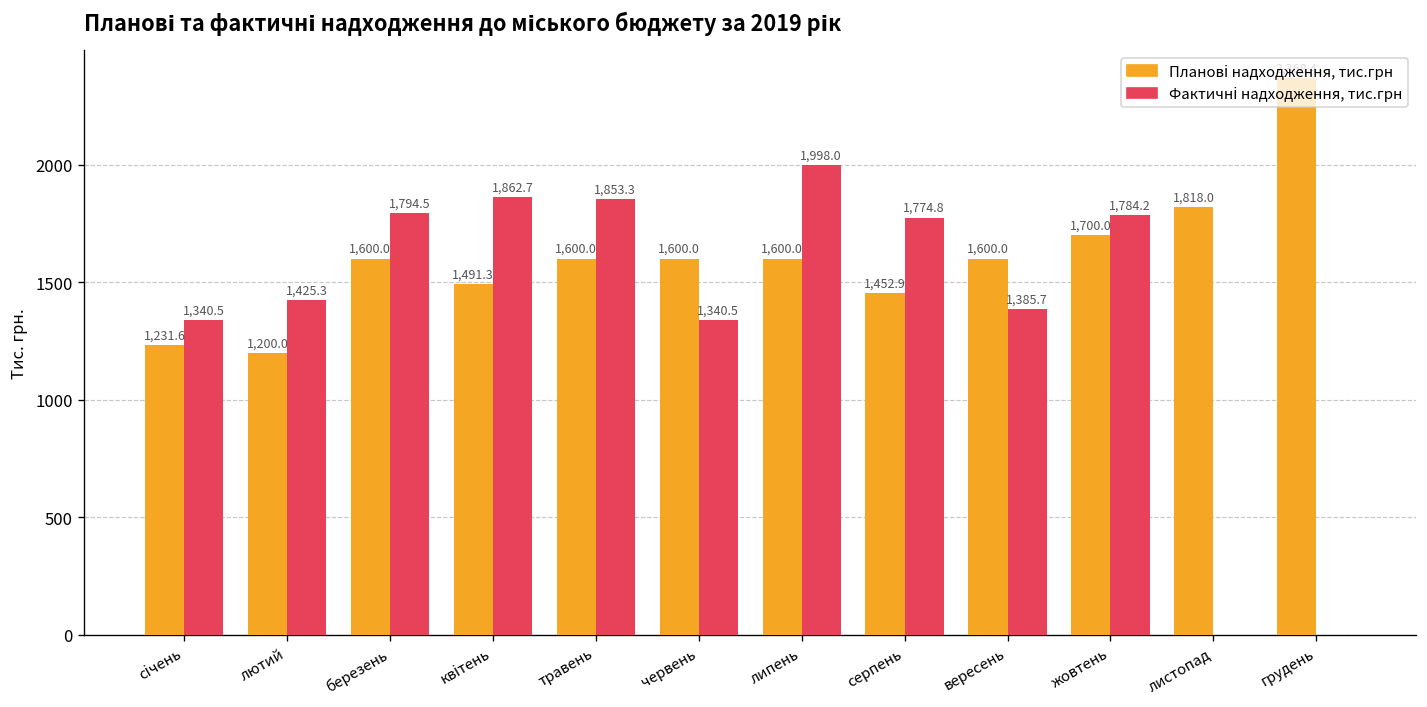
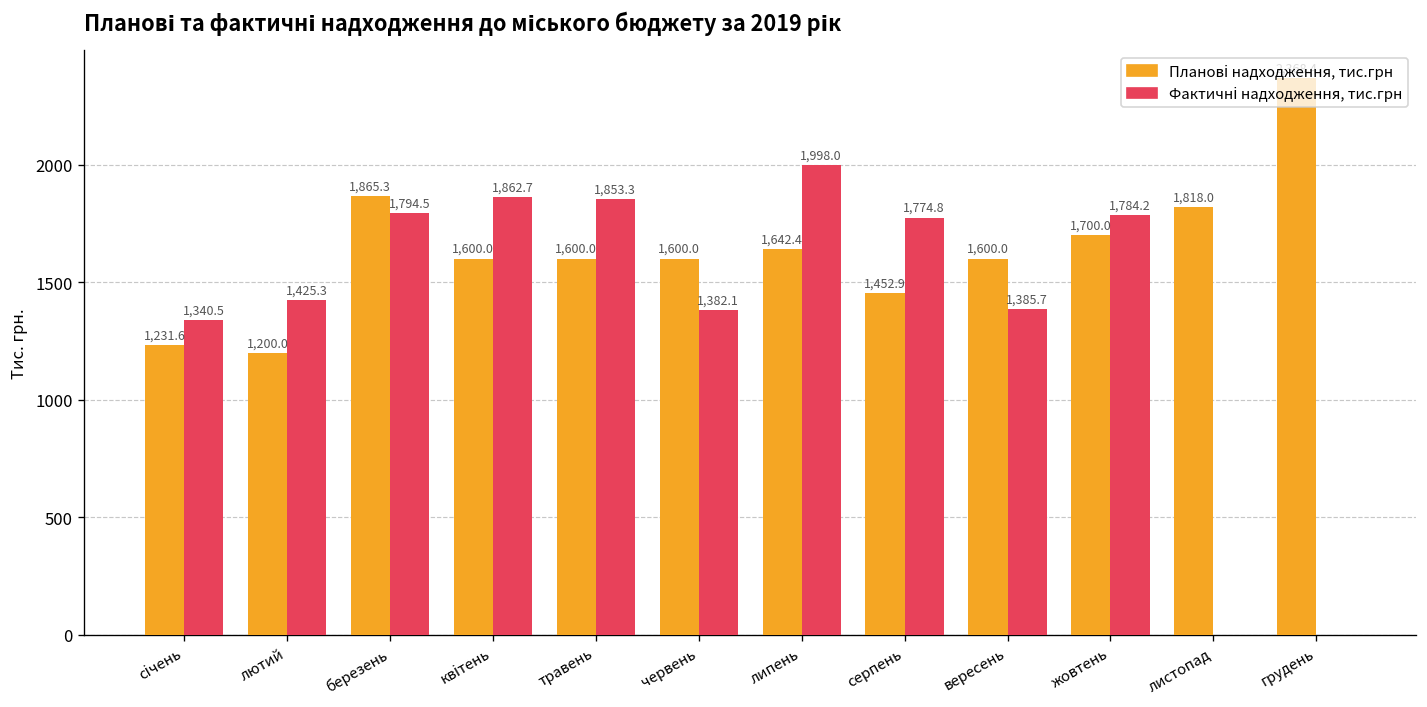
Планові надходження, тис.грн, березень: 1,600.0 -> 1,865.3
Планові надходження, тис.грн, квітень: 1,491.3 -> 1,600.0
Фактичні надходження, тис.грн, червень: 1,340.5 -> 1,382.1
Планові надходження, тис.грн, липень: 1,600.0 -> 1,642.4
